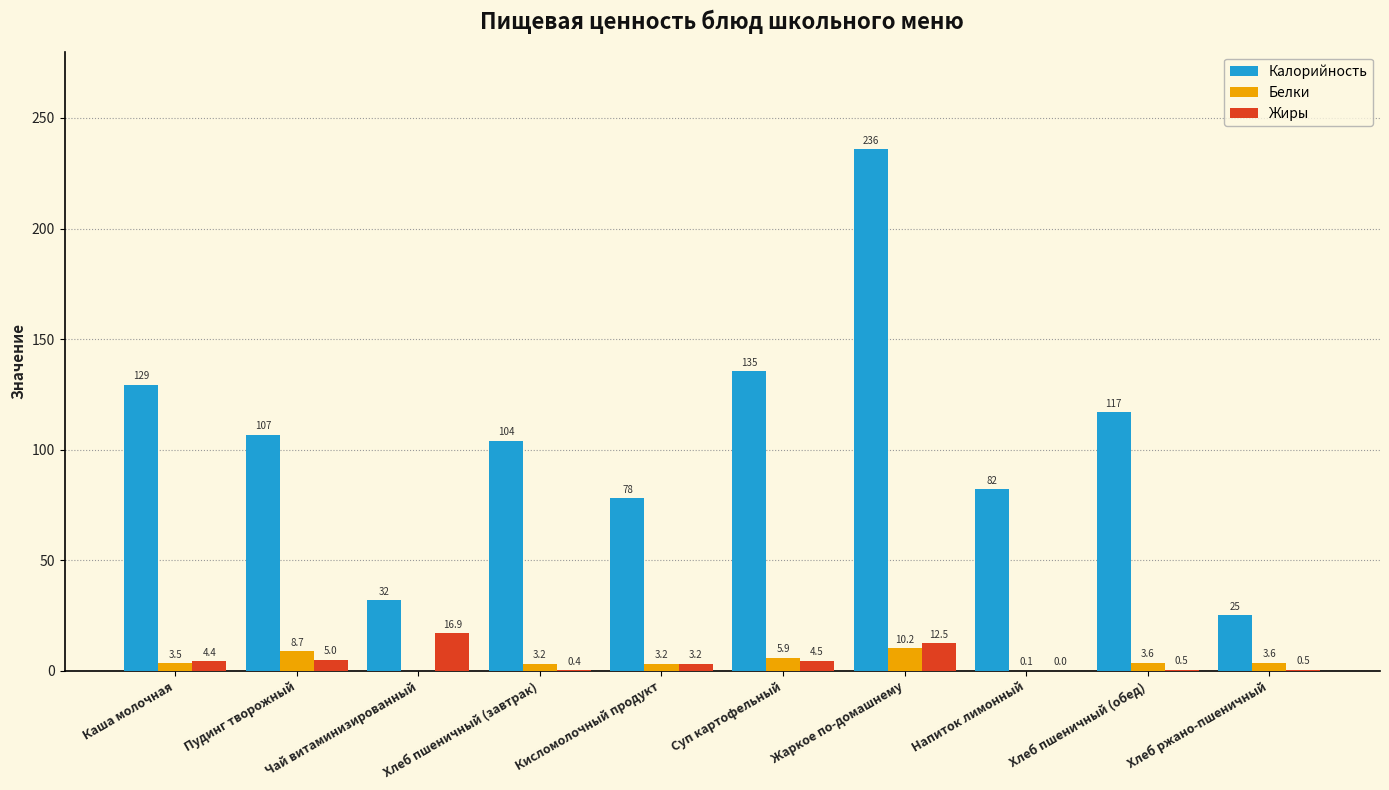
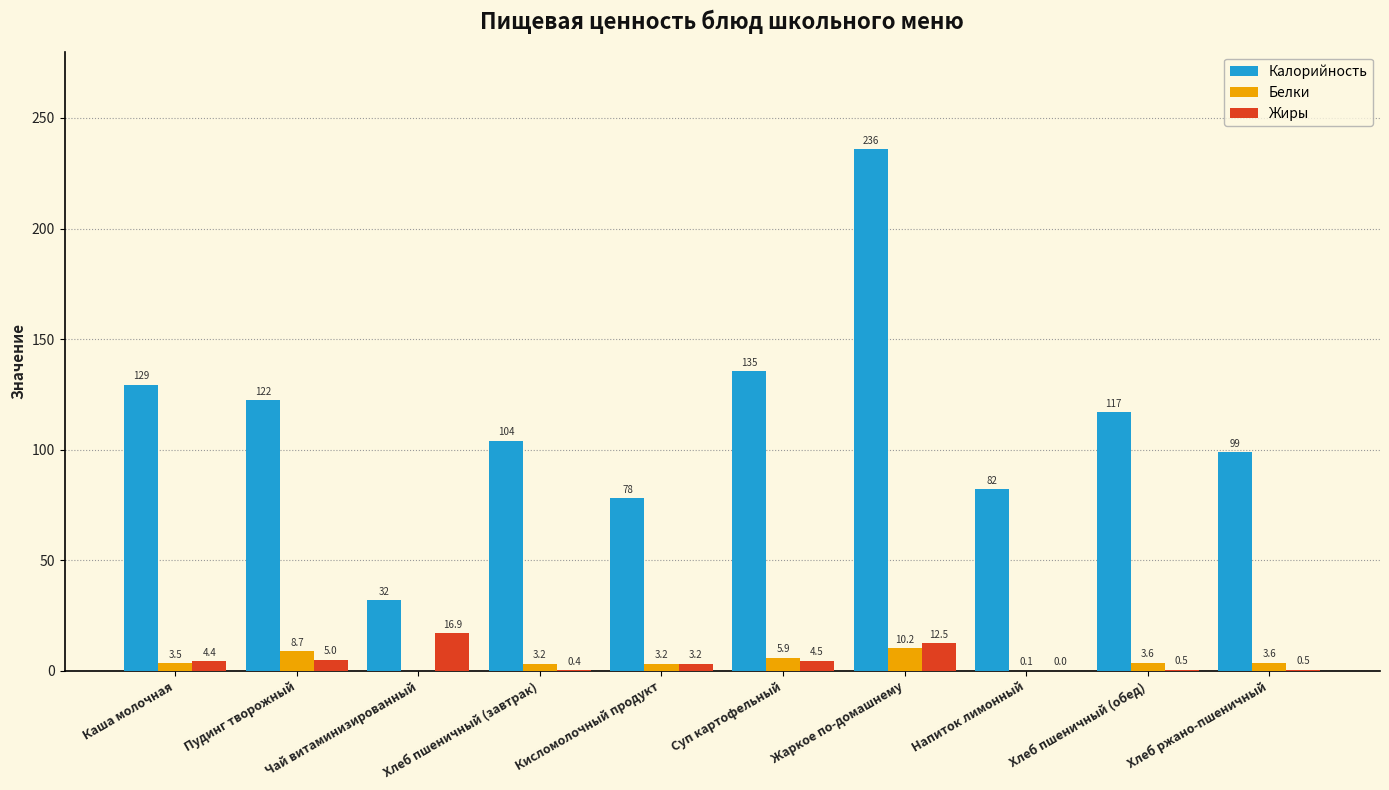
Калорийность, Пудинг творожный: 107 -> 122
Калорийность, Хлеб ржано-пшеничный: 25 -> 99
